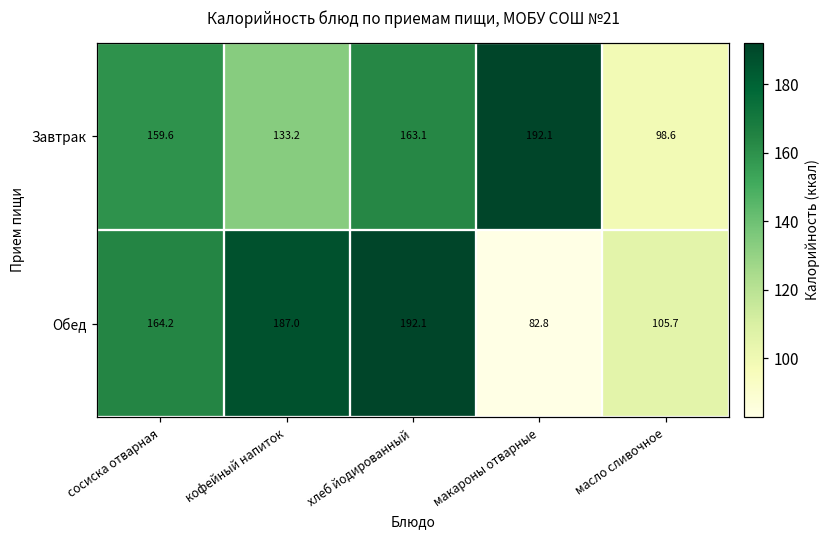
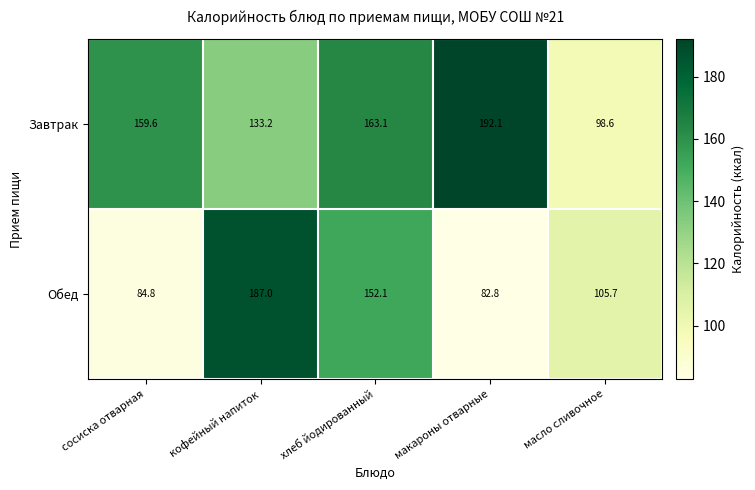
Обед, сосиска отварная: 164.2 -> 84.8
Обед, хлеб йодированный: 192.1 -> 152.1
